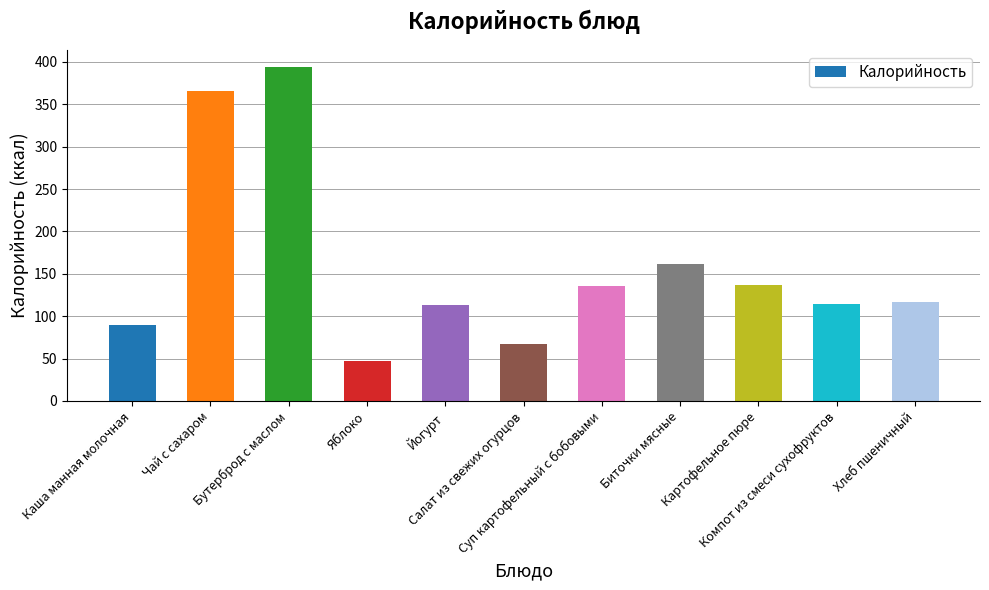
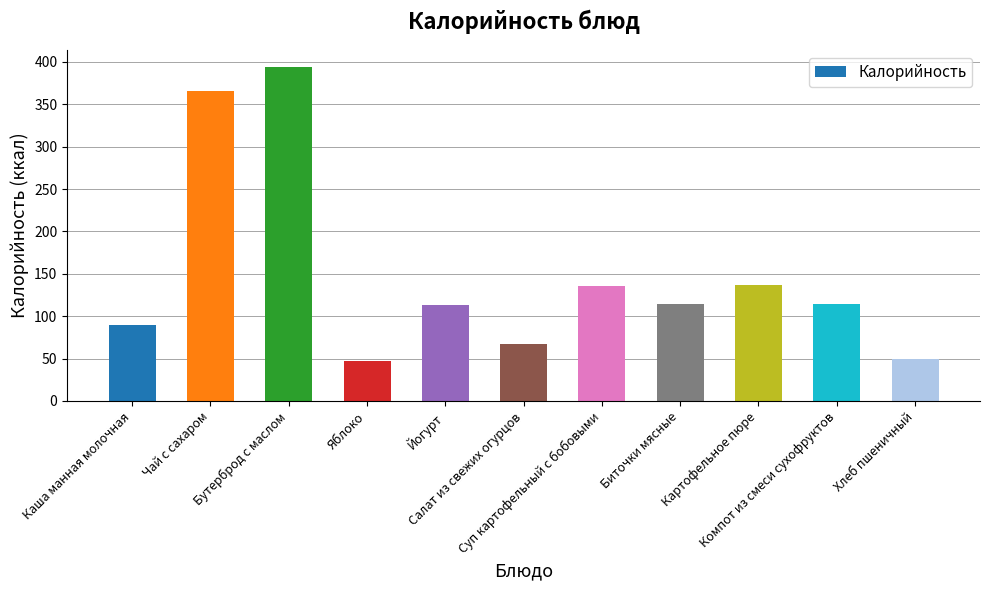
Биточки мясные: 160 -> 110
Хлеб пшеничный: 120 -> 50
